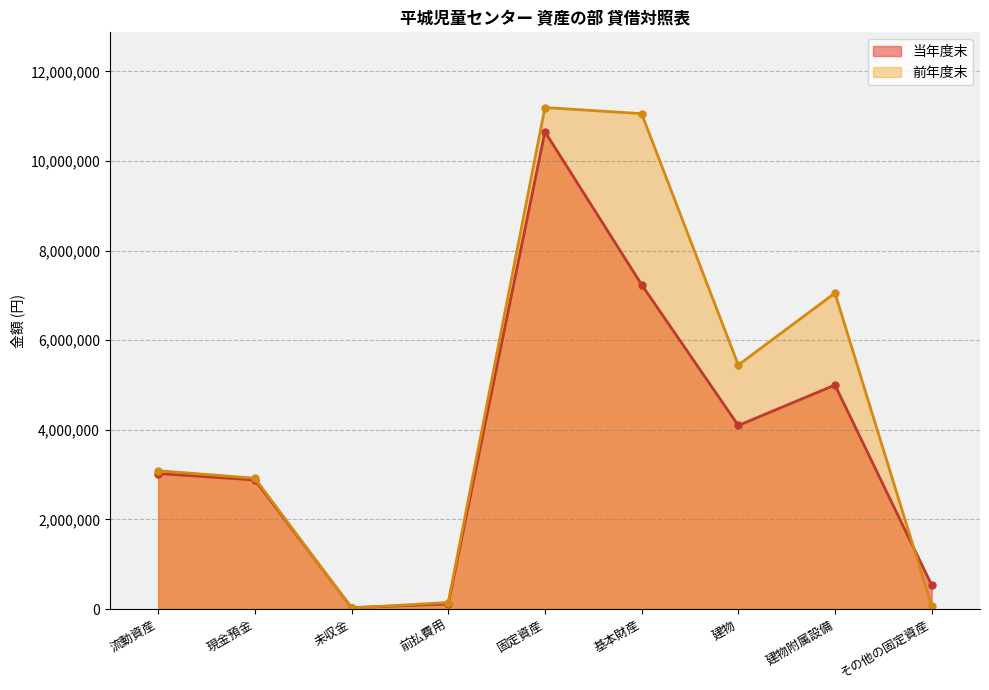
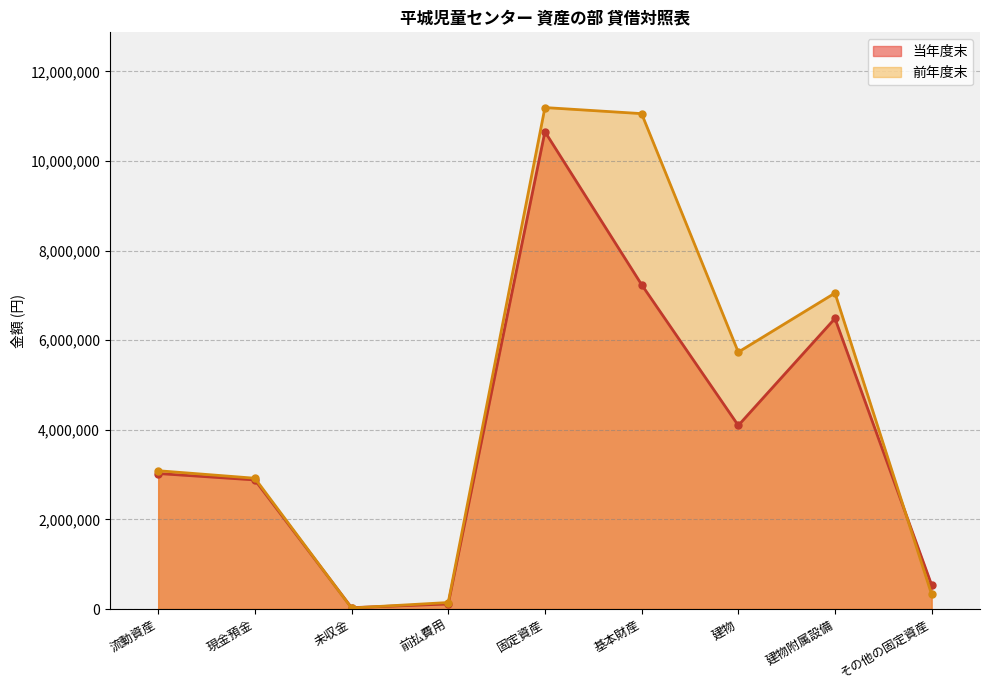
前年度末, 建物: 5,400,000 -> 5,700,000
当年度末, 建物附属設備: 5,000,000 -> 6,500,000
前年度末, その他の固定資産: 100,000 -> 300,000
